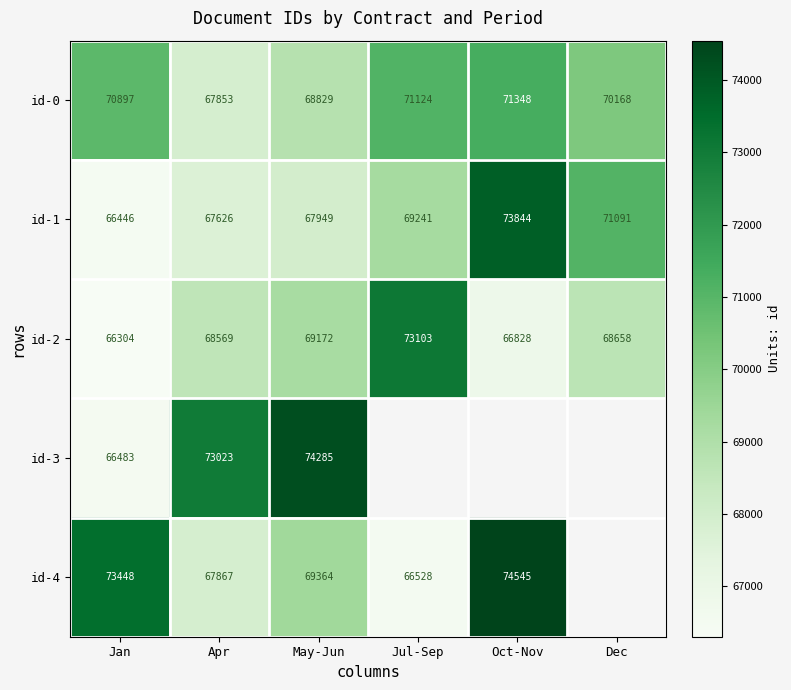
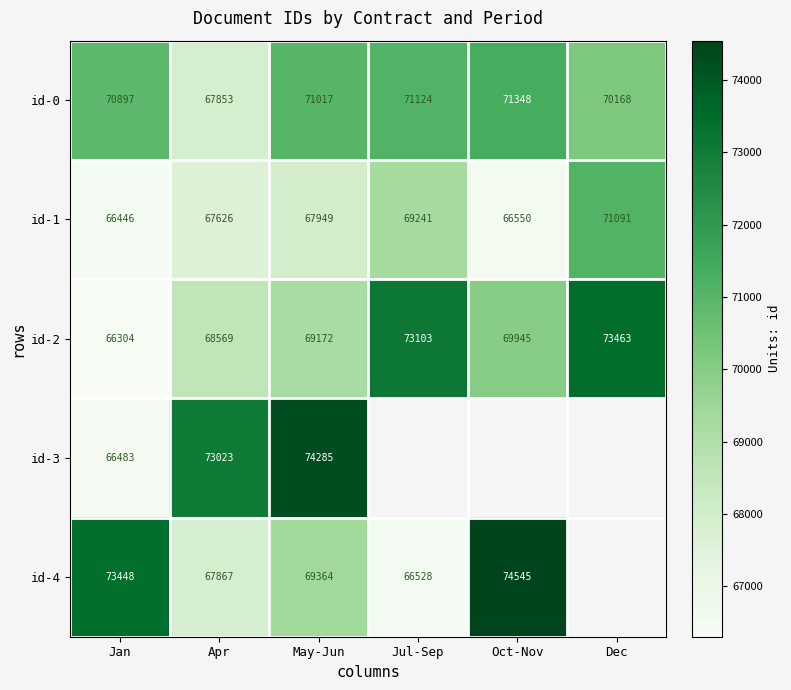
id-0, May-Jun: 68829 -> 71017
id-1, Oct-Nov: 73844 -> 66550
id-2, Oct-Nov: 66828 -> 69945
id-2, Dec: 68658 -> 73463
